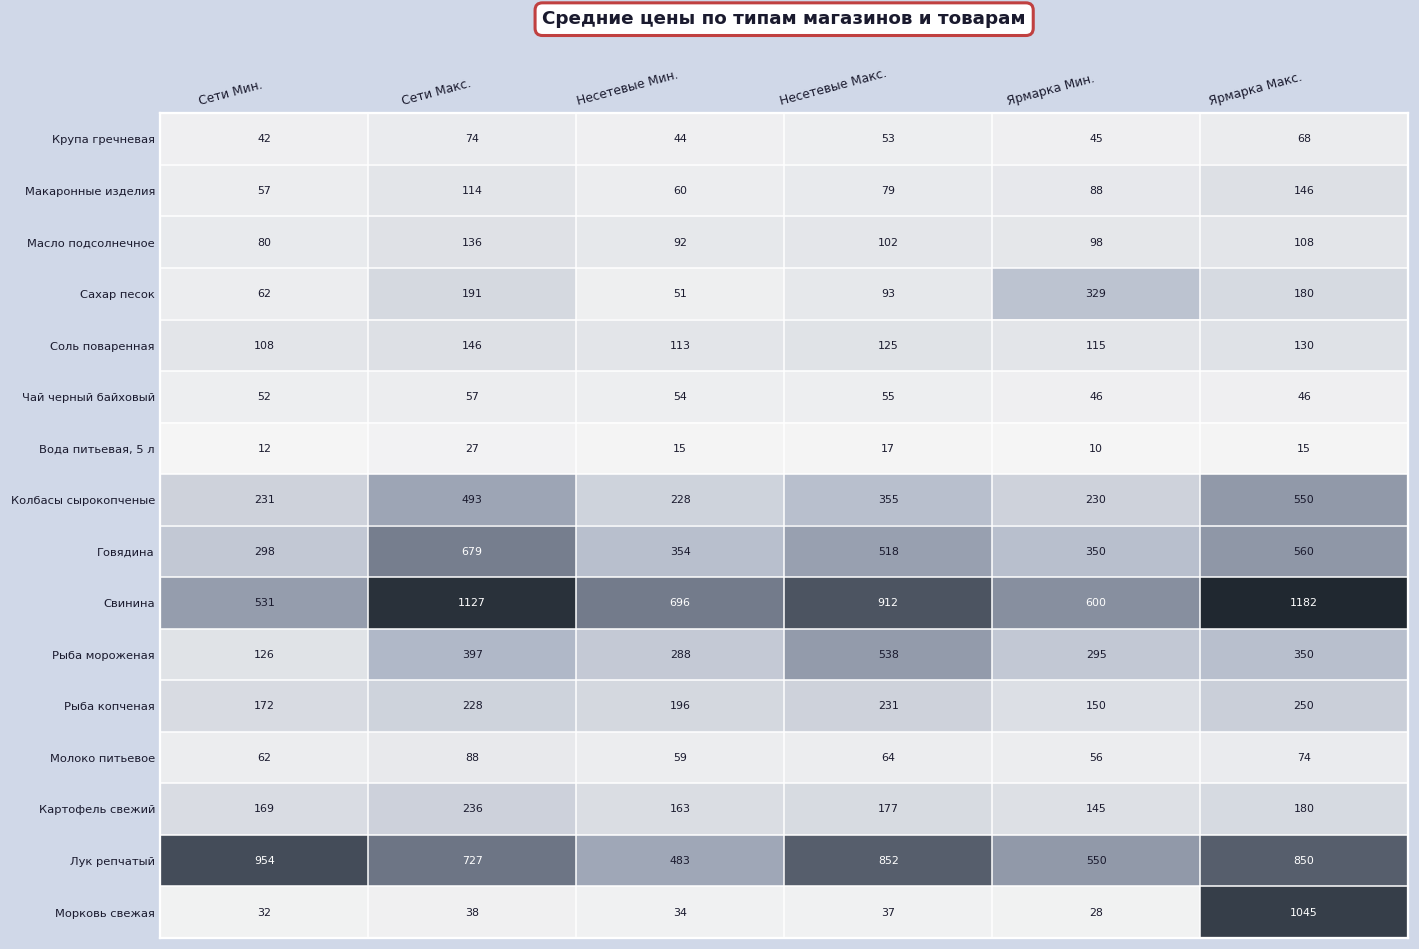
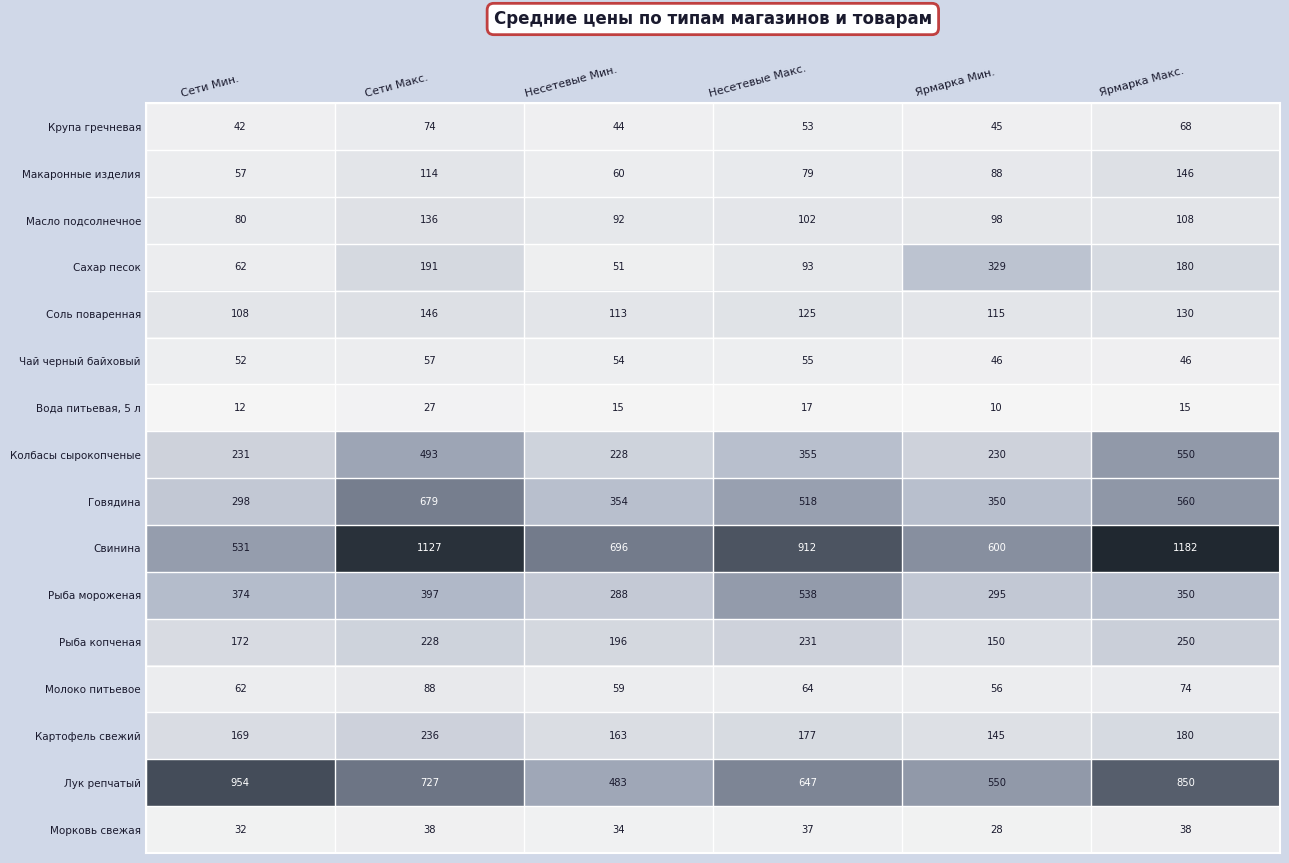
Рыба мороженая, Сети Мин.: 126 -> 374
Лук репчатый, Несетевые Макс.: 852 -> 647
Морковь свежая, Ярмарка Макс.: 1045 -> 38
